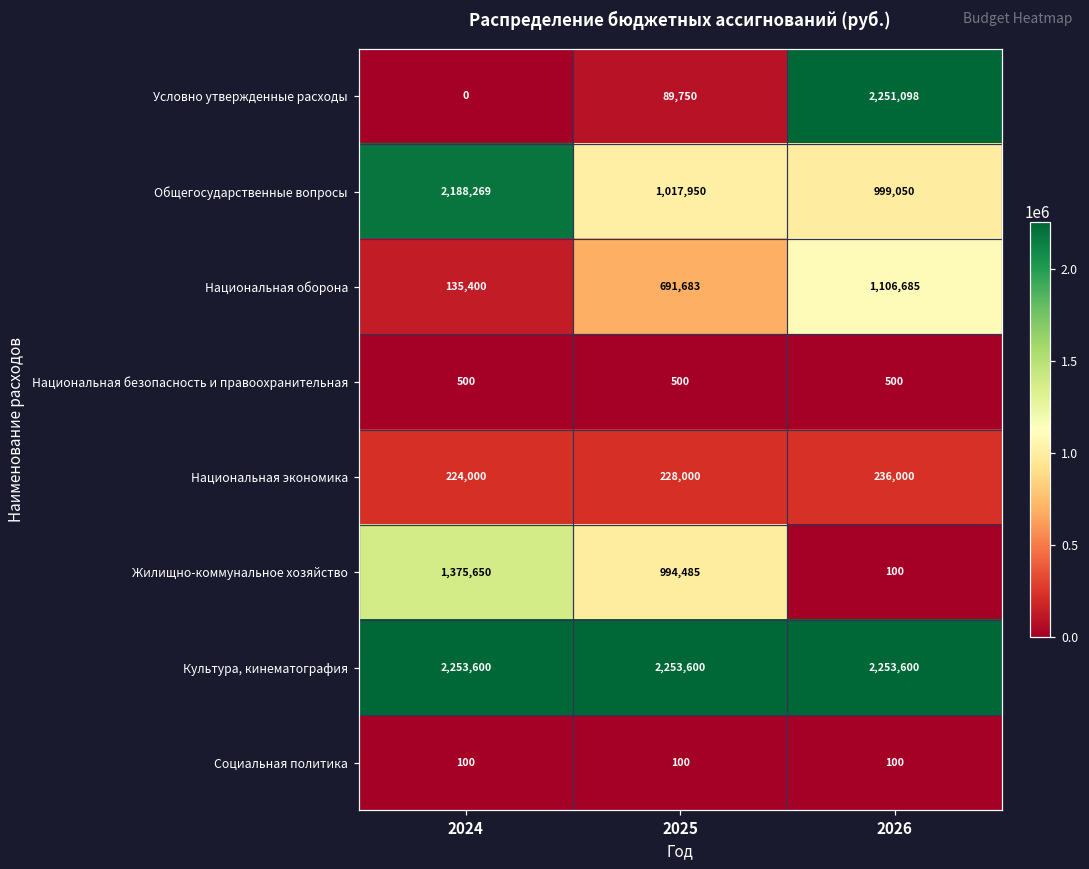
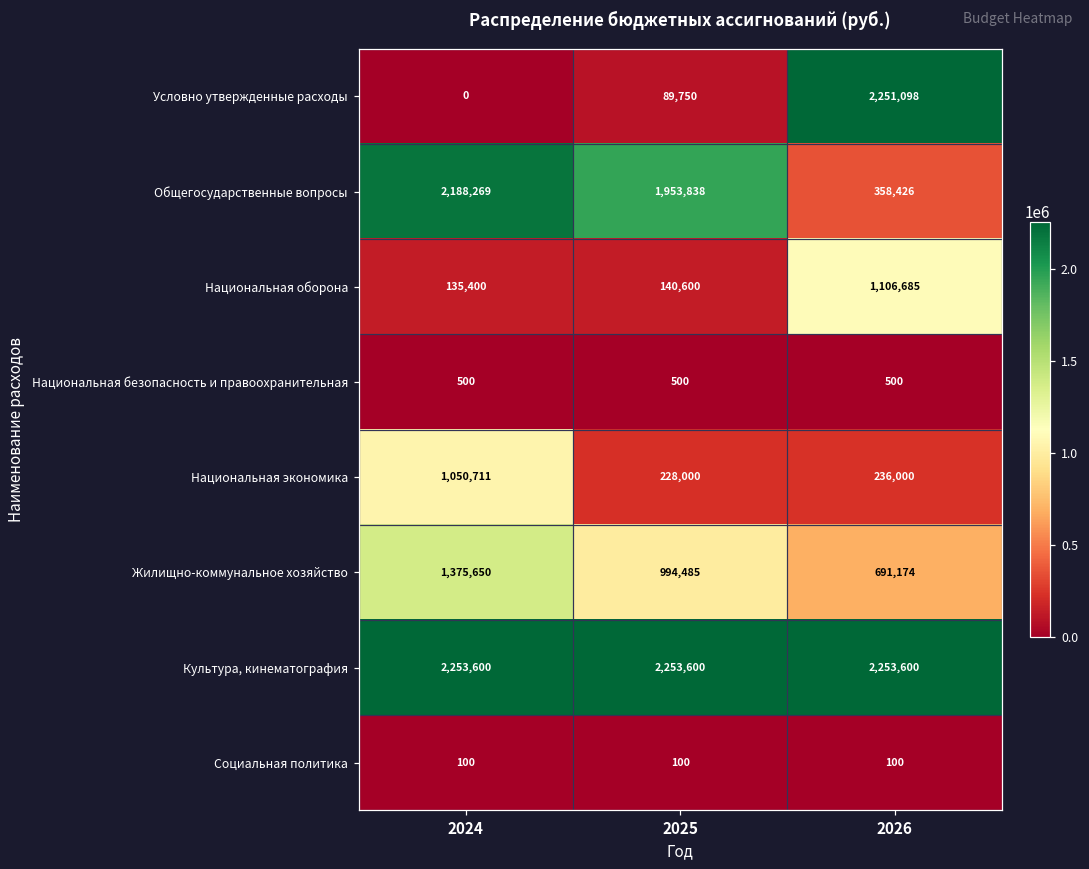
Общегосударственные вопросы, 2025: 1,017,950 -> 1,953,838
Общегосударственные вопросы, 2026: 999,050 -> 358,426
Национальная оборона, 2025: 691,683 -> 140,600
Национальная экономика, 2024: 224,000 -> 1,050,711
Жилищно-коммунальное хозяйство, 2026: 100 -> 691,174
